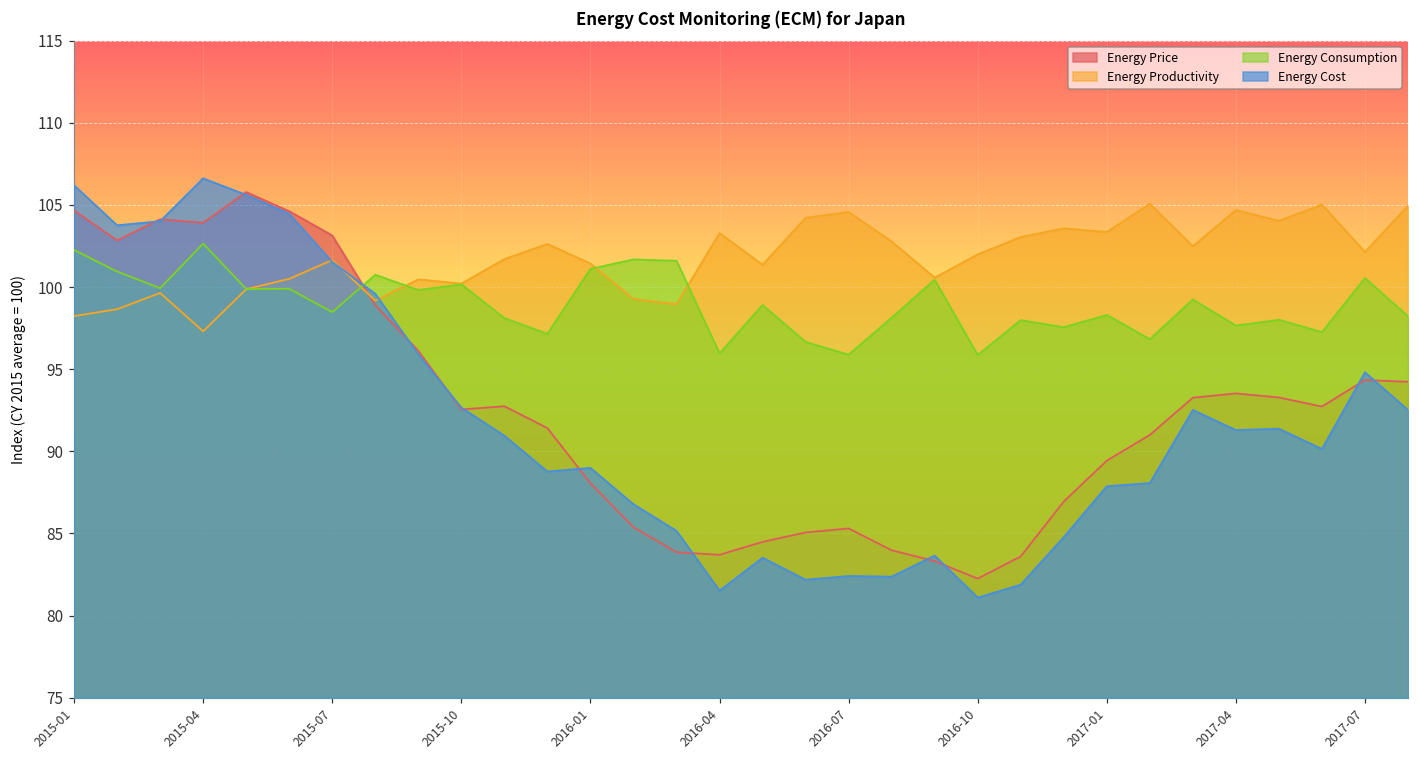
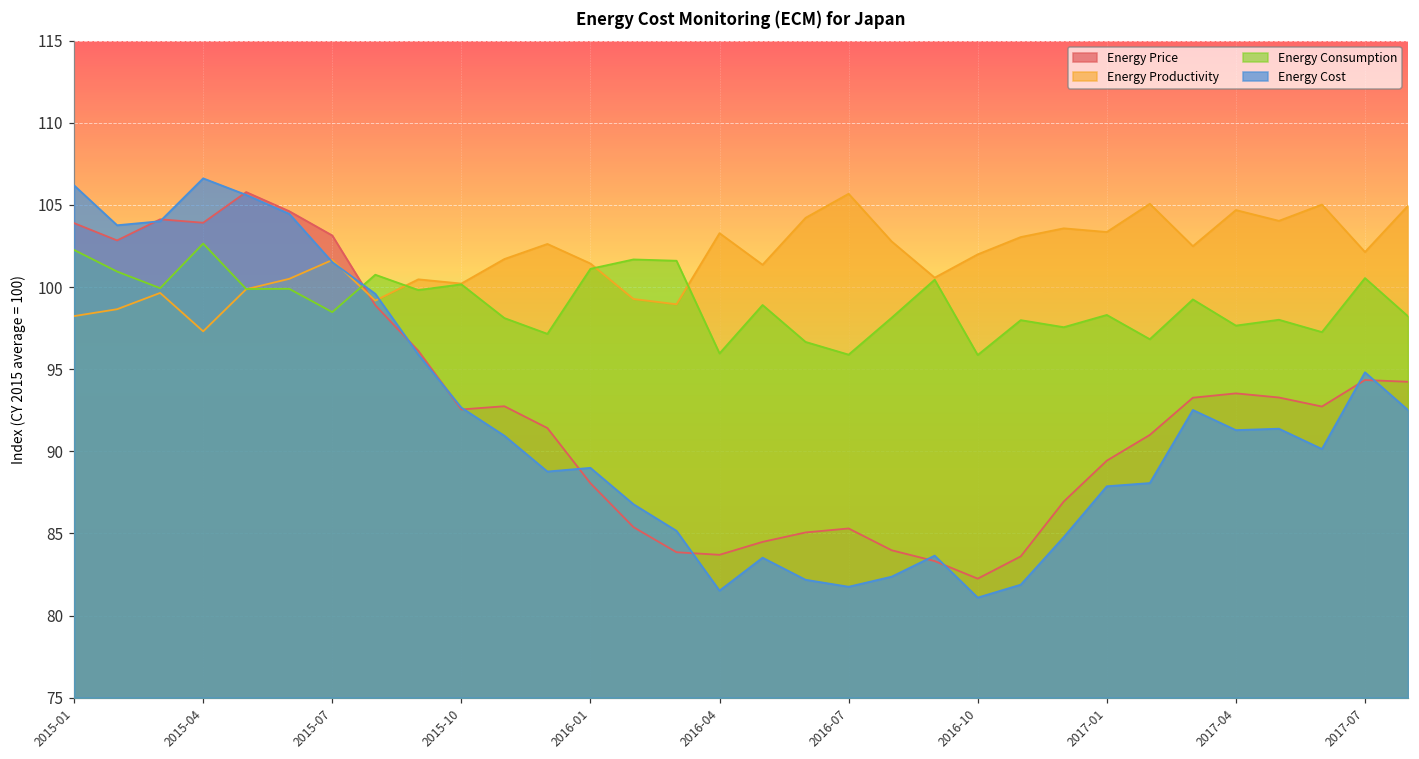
Energy Price, 2015-01: 104.7 -> 103.9
Energy Productivity, 2016-07: 104.6 -> 105.7
Energy Cost, 2016-07: 82.4 -> 81.8
